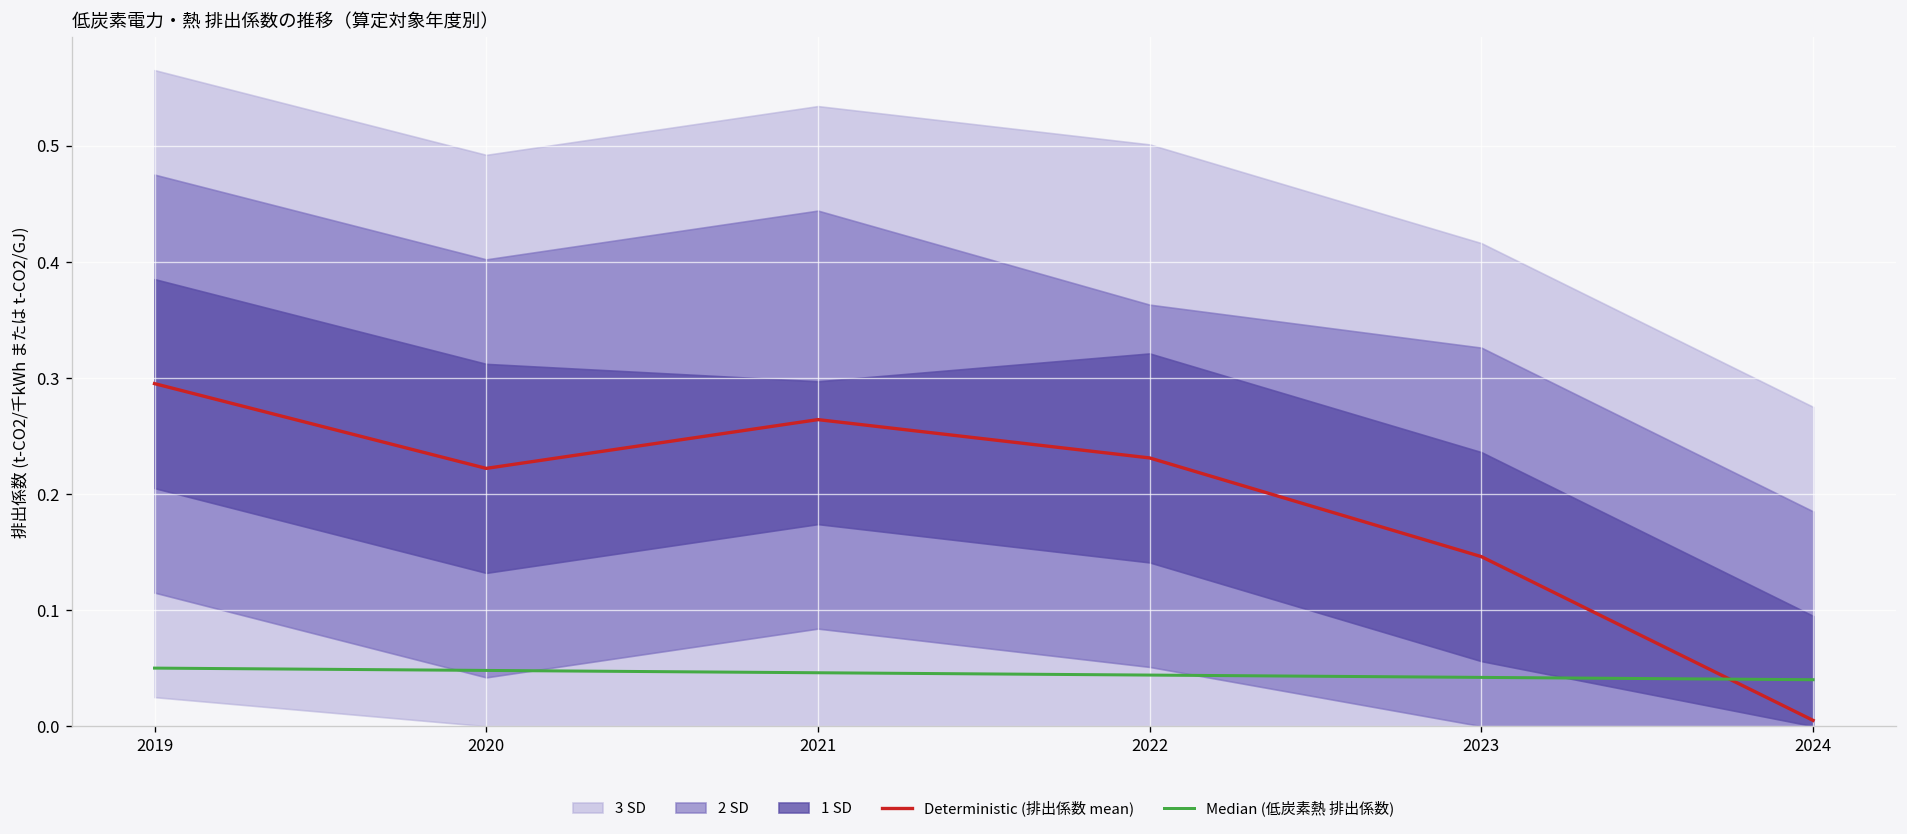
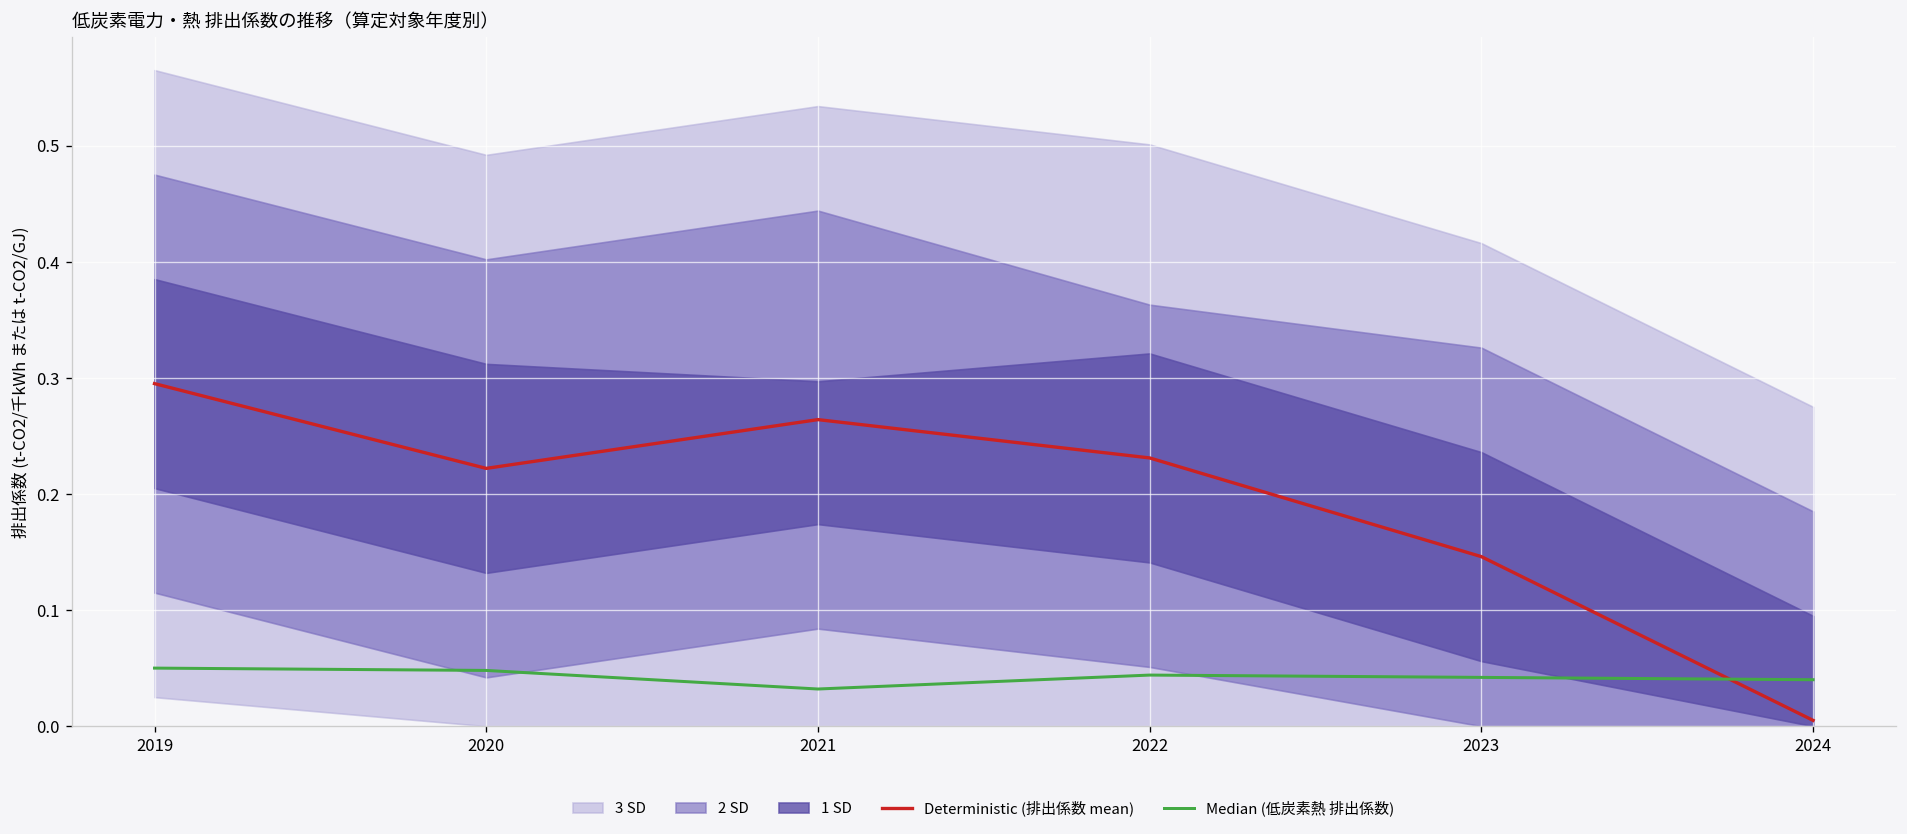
Median (低炭素熱 排出係数), 2021: 0.05 -> 0.03
